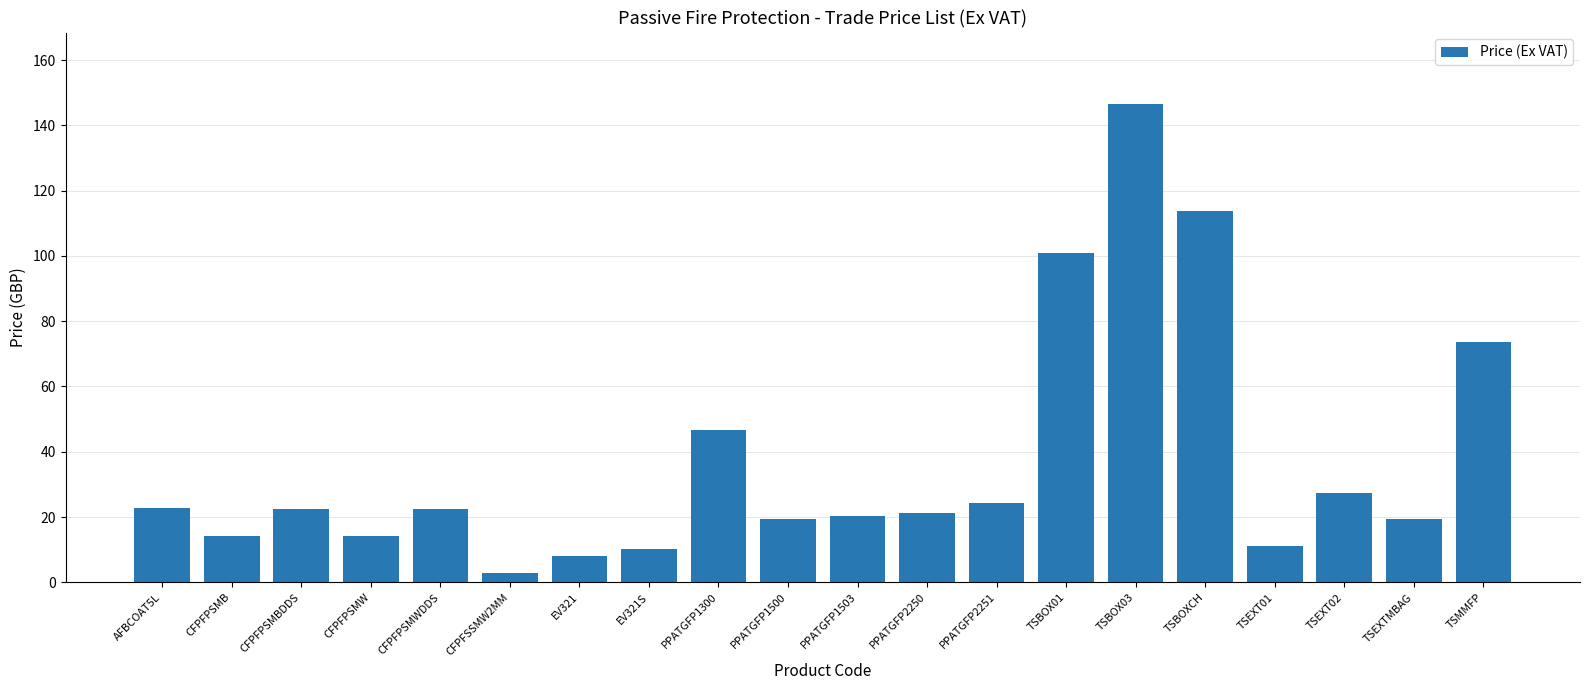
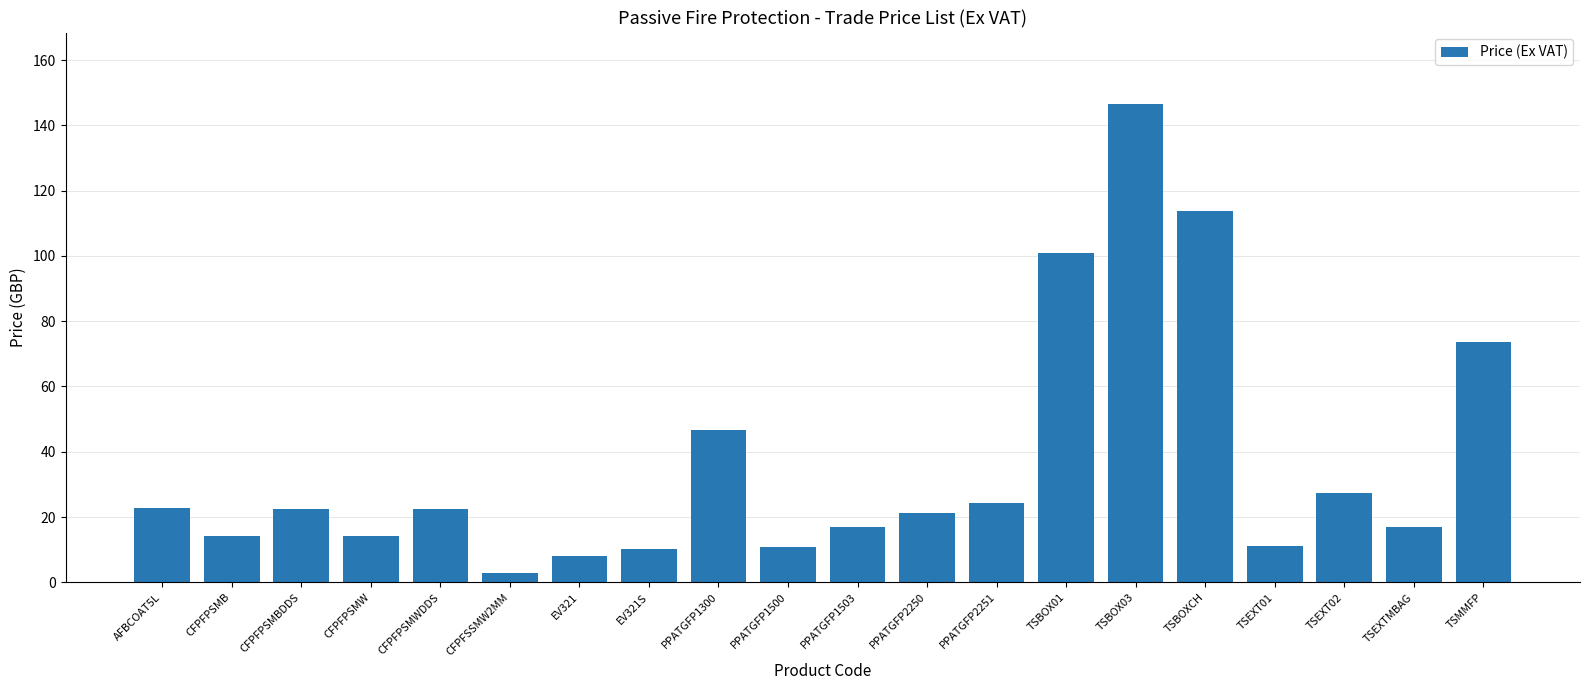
PPATGFP1500: 20 -> 11
PPATGFP1503: 20 -> 17
TSEXTMBAG: 19 -> 17
